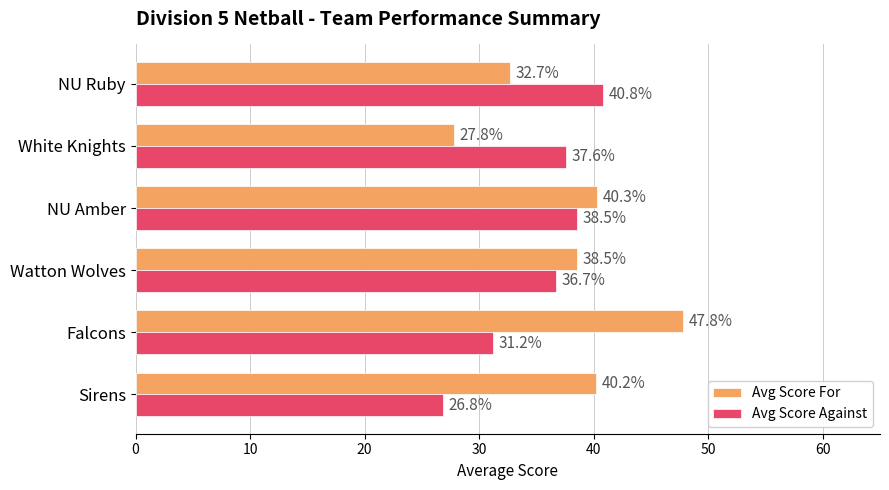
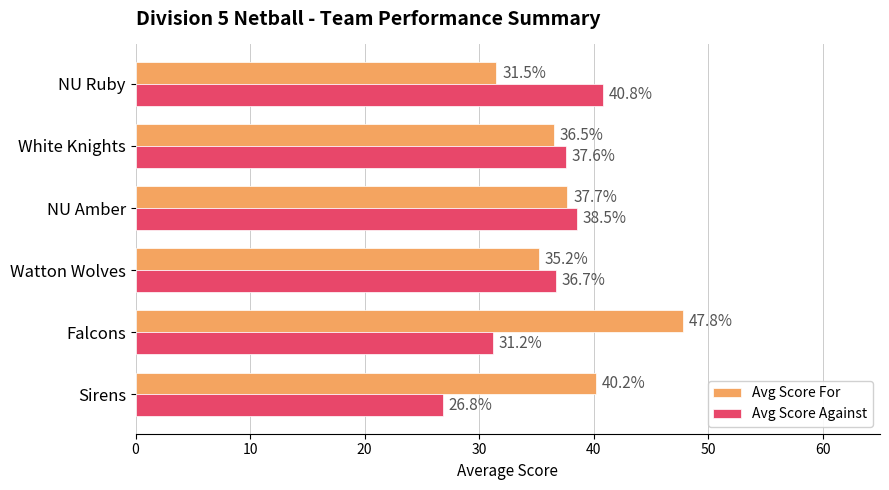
Avg Score For, NU Ruby: 32.7% -> 31.5%
Avg Score For, White Knights: 27.8% -> 36.5%
Avg Score For, NU Amber: 40.3% -> 37.7%
Avg Score For, Watton Wolves: 38.5% -> 35.2%
